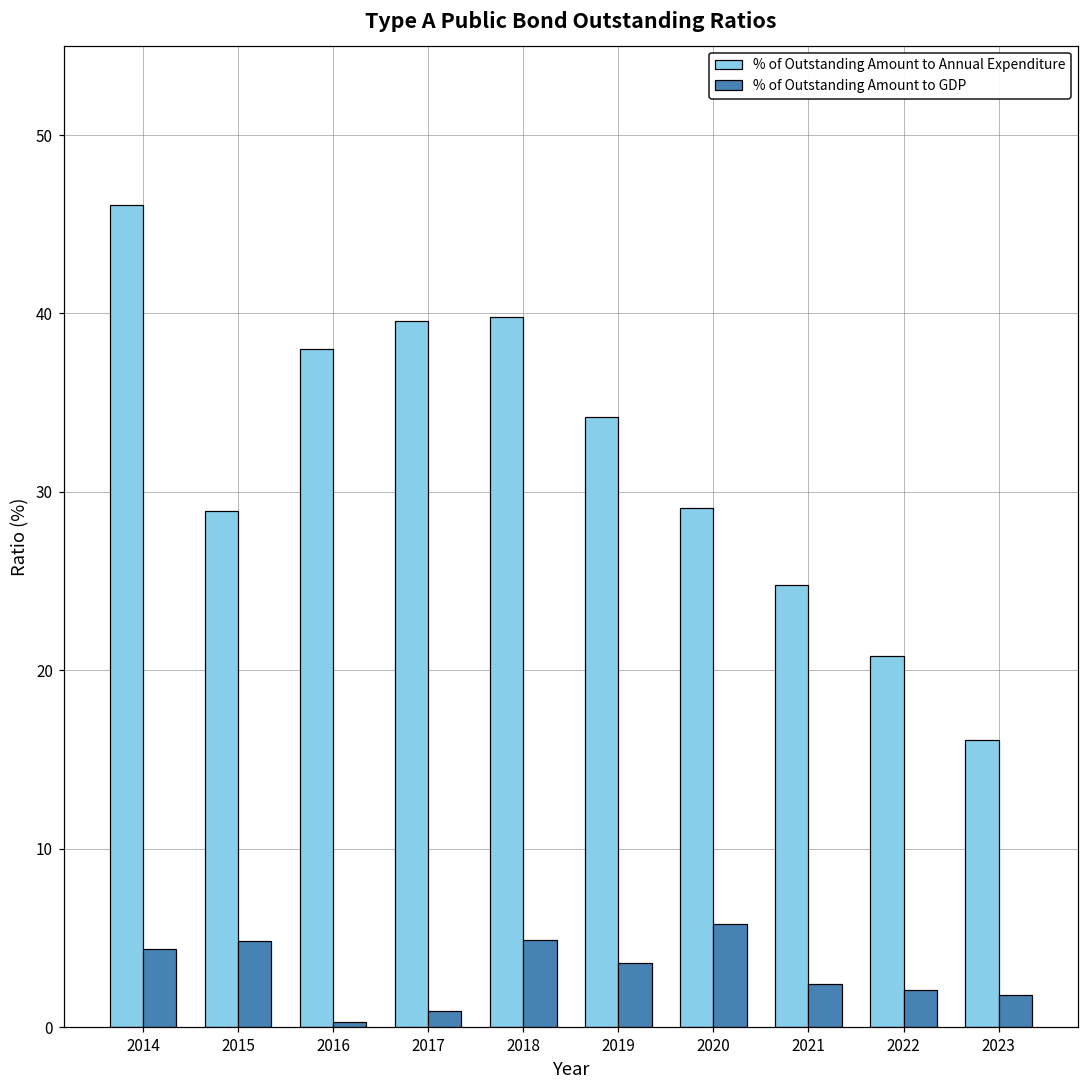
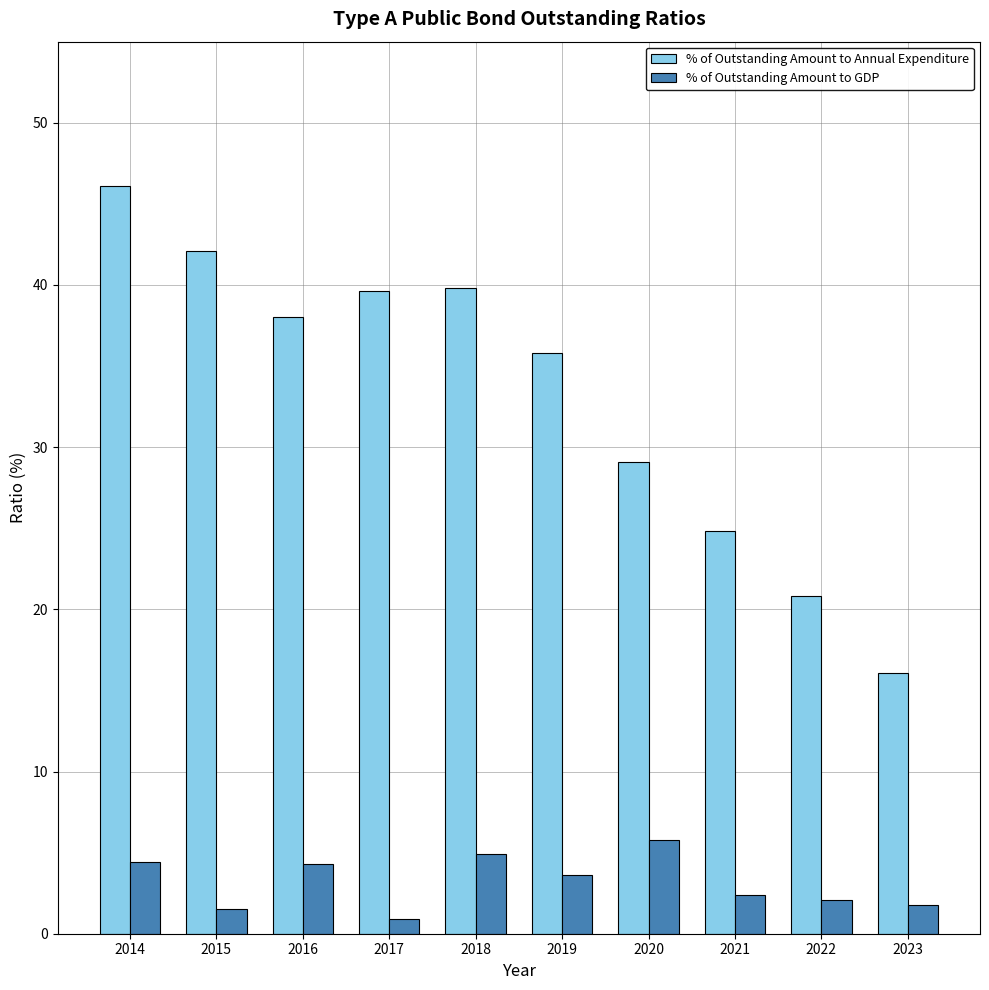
% of Outstanding Amount to Annual Expenditure, 2015: 28.9 -> 42.1
% of Outstanding Amount to GDP, 2015: 4.8 -> 1.5
% of Outstanding Amount to GDP, 2016: 0.3 -> 4.3
% of Outstanding Amount to Annual Expenditure, 2019: 34.2 -> 35.8
